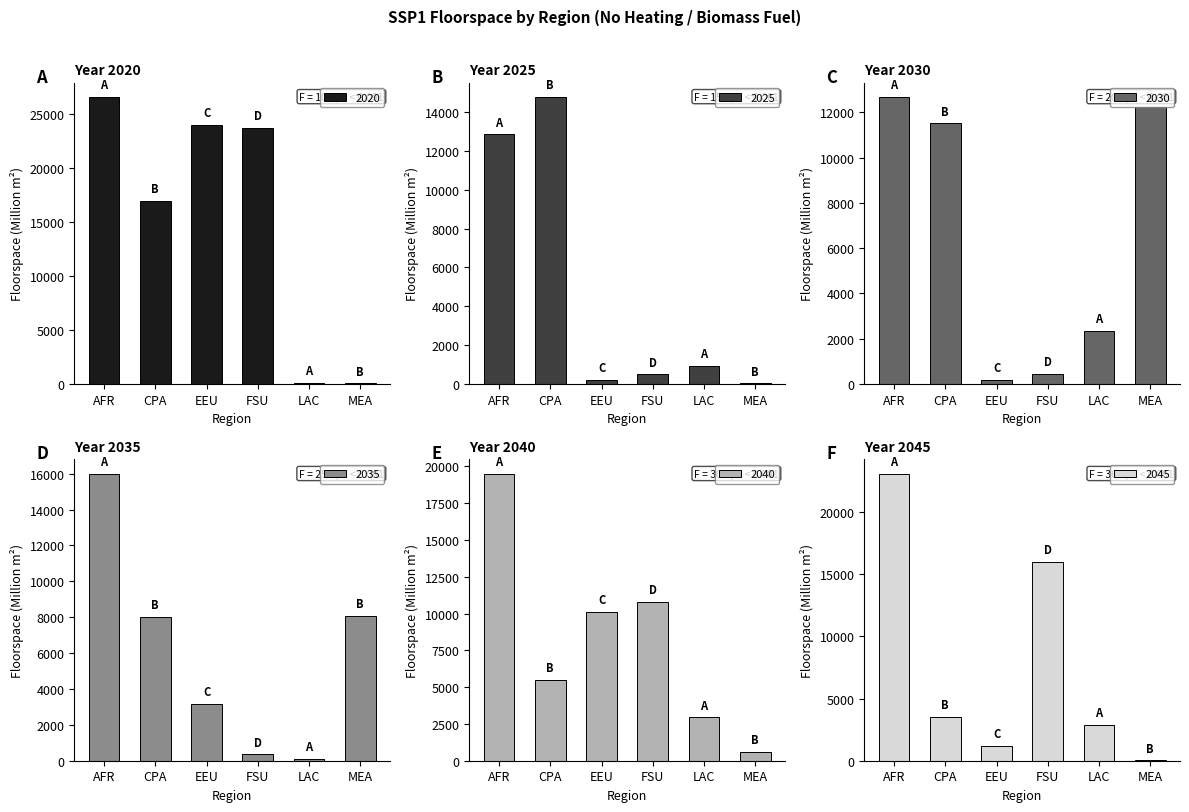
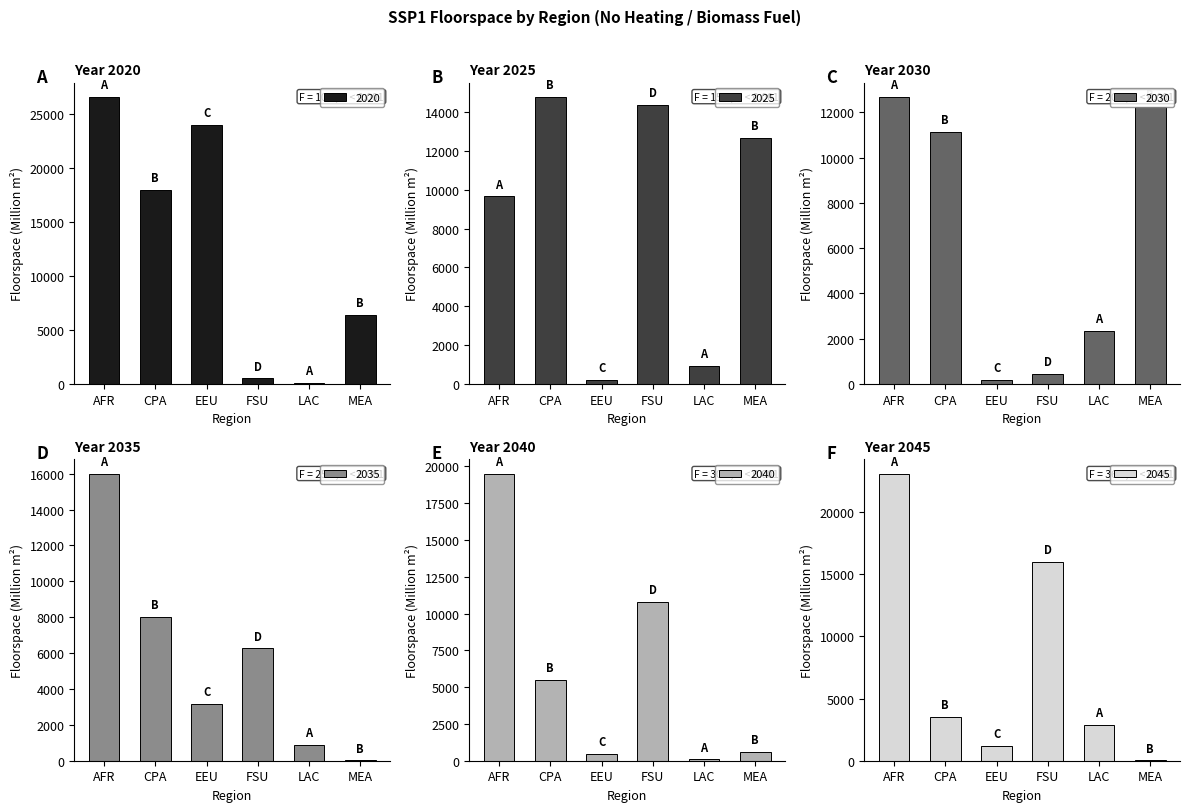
Year 2020, CPA: 16900 -> 18000
Year 2020, FSU: 23700 -> 500
Year 2020, MEA: 0 -> 6400
Year 2025, AFR: 12900 -> 9700
Year 2025, FSU: 500 -> 14400
Year 2025, MEA: 0 -> 12700
Year 2030, CPA: 11500 -> 11200
Year 2035, FSU: 400 -> 6300
Year 2035, LAC: 100 -> 900
Year 2035, MEA: 8100 -> 0
Year 2040, EEU: 10100 -> 500
Year 2040, LAC: 2900 -> 100
